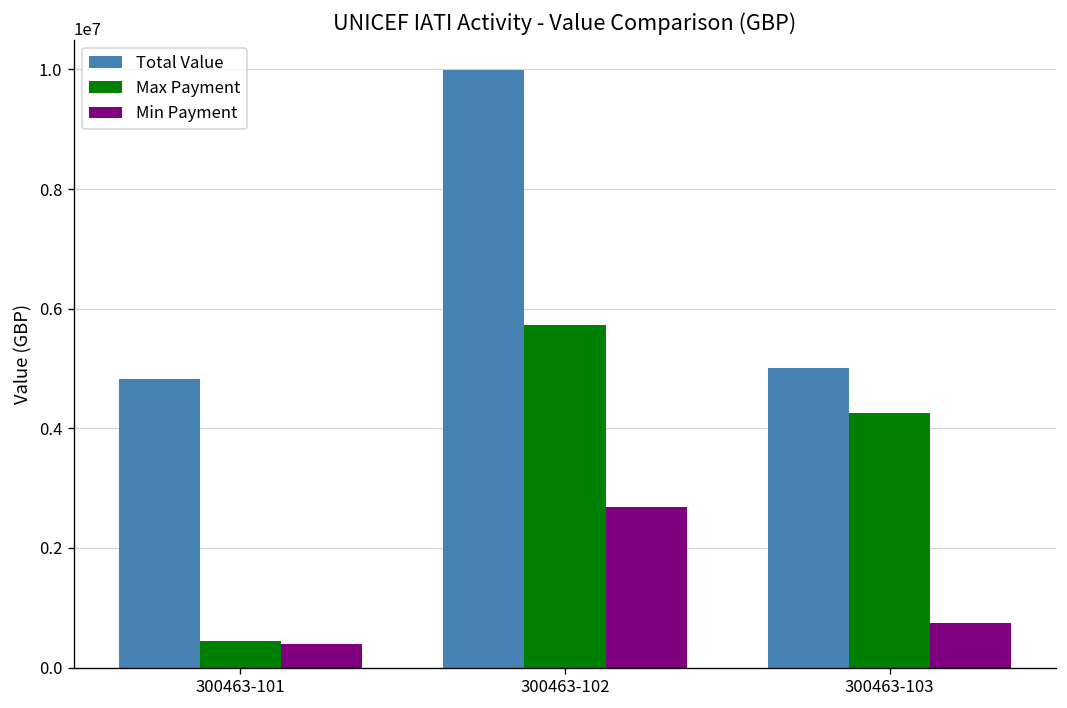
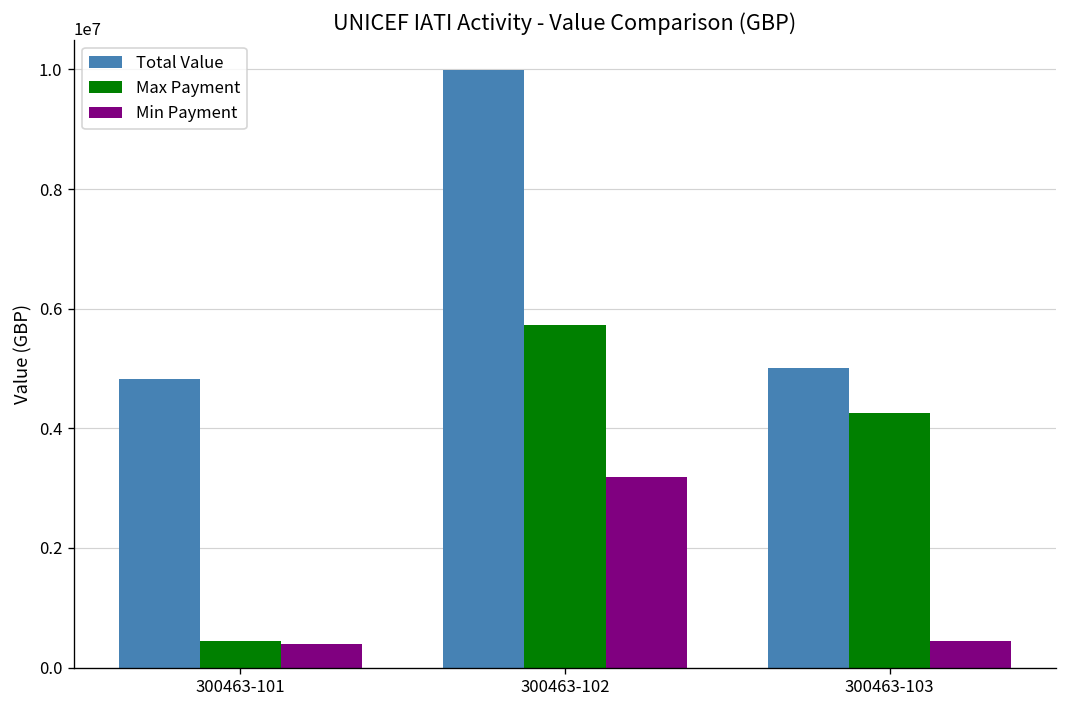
Min Payment, 300463-102: 2700000 -> 3200000
Min Payment, 300463-103: 800000 -> 400000
